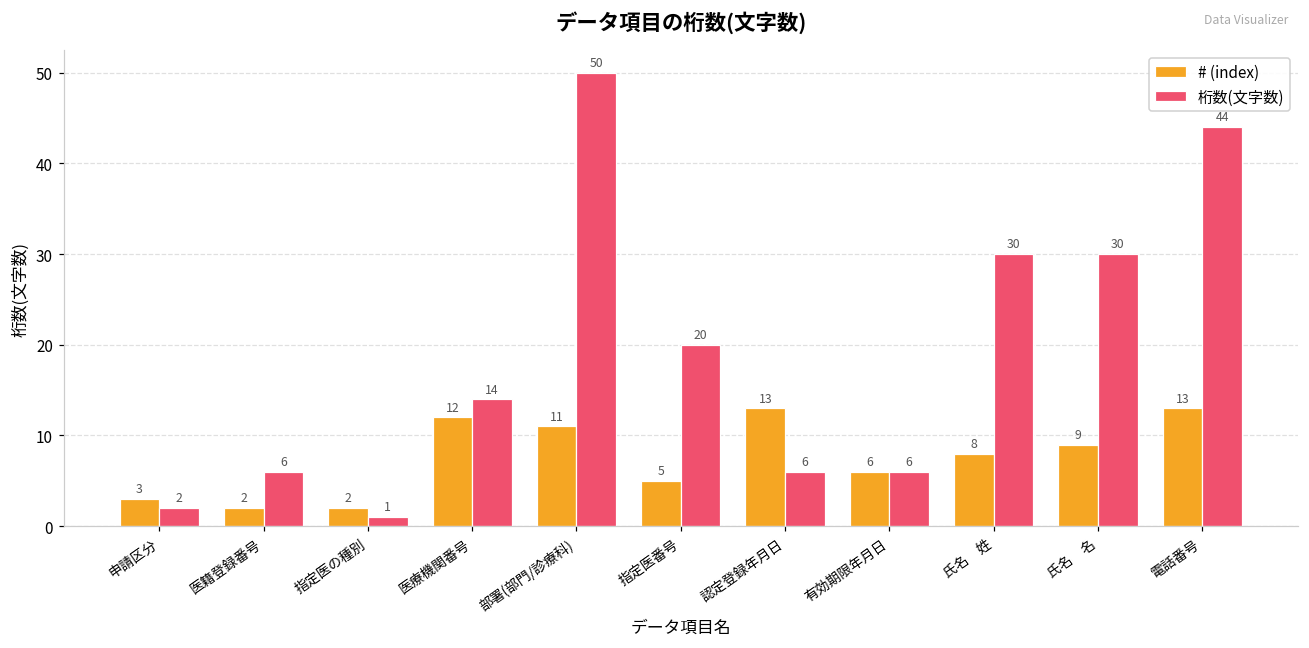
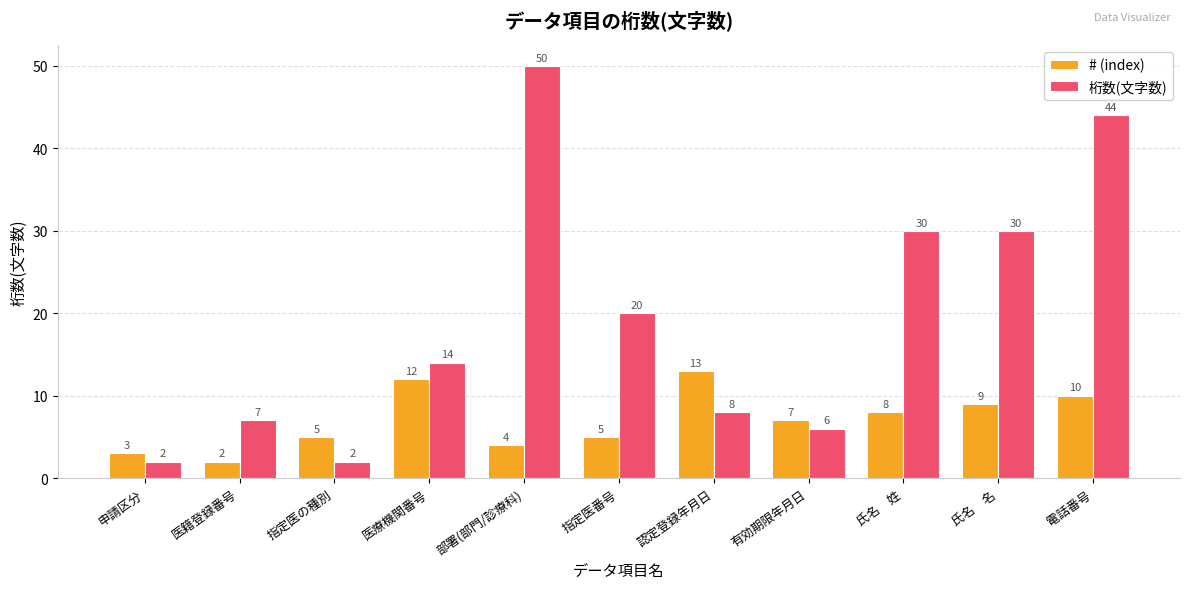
桁数(文字数), 医籍登録番号: 6 -> 7
# (index), 指定医の種別: 2 -> 5
桁数(文字数), 指定医の種別: 1 -> 2
# (index), 部署(部門/診療科): 11 -> 4
桁数(文字数), 認定登録年月日: 6 -> 8
# (index), 有効期限年月日: 6 -> 7
# (index), 電話番号: 13 -> 10
